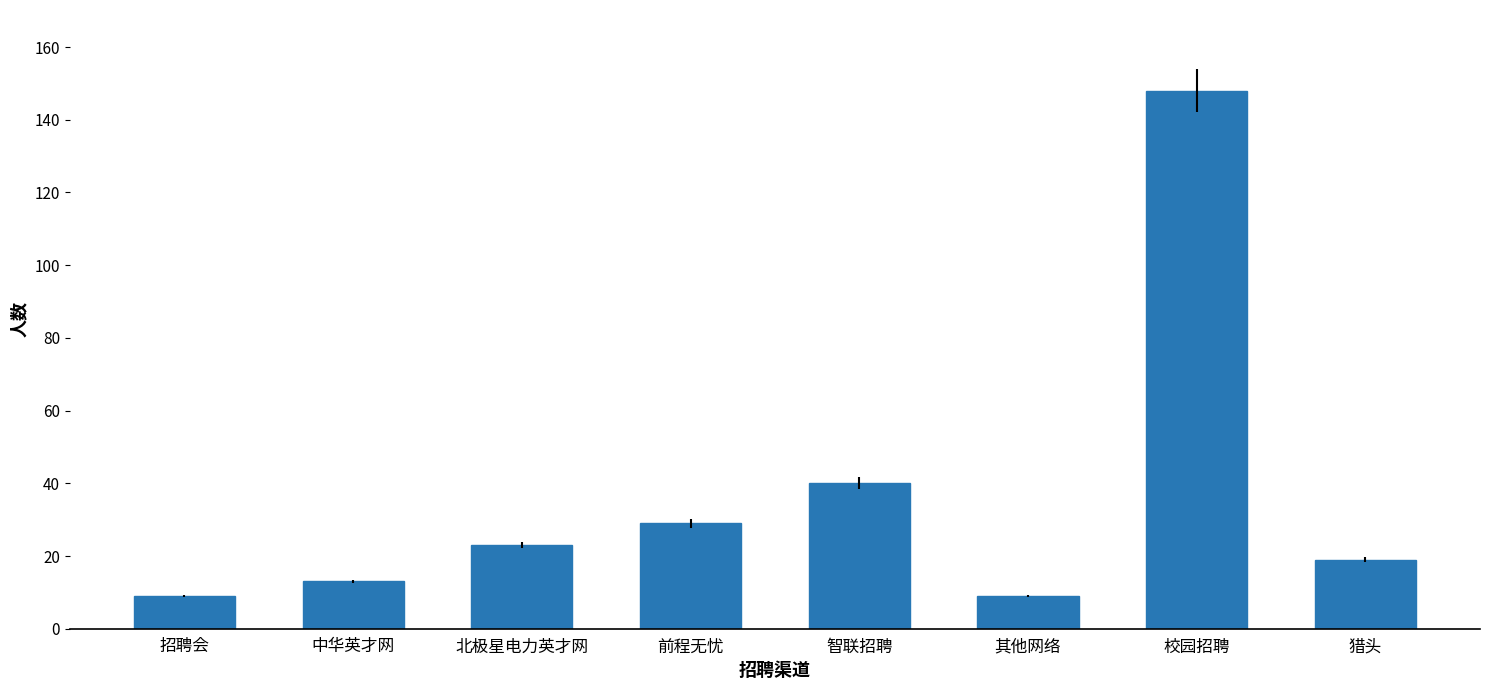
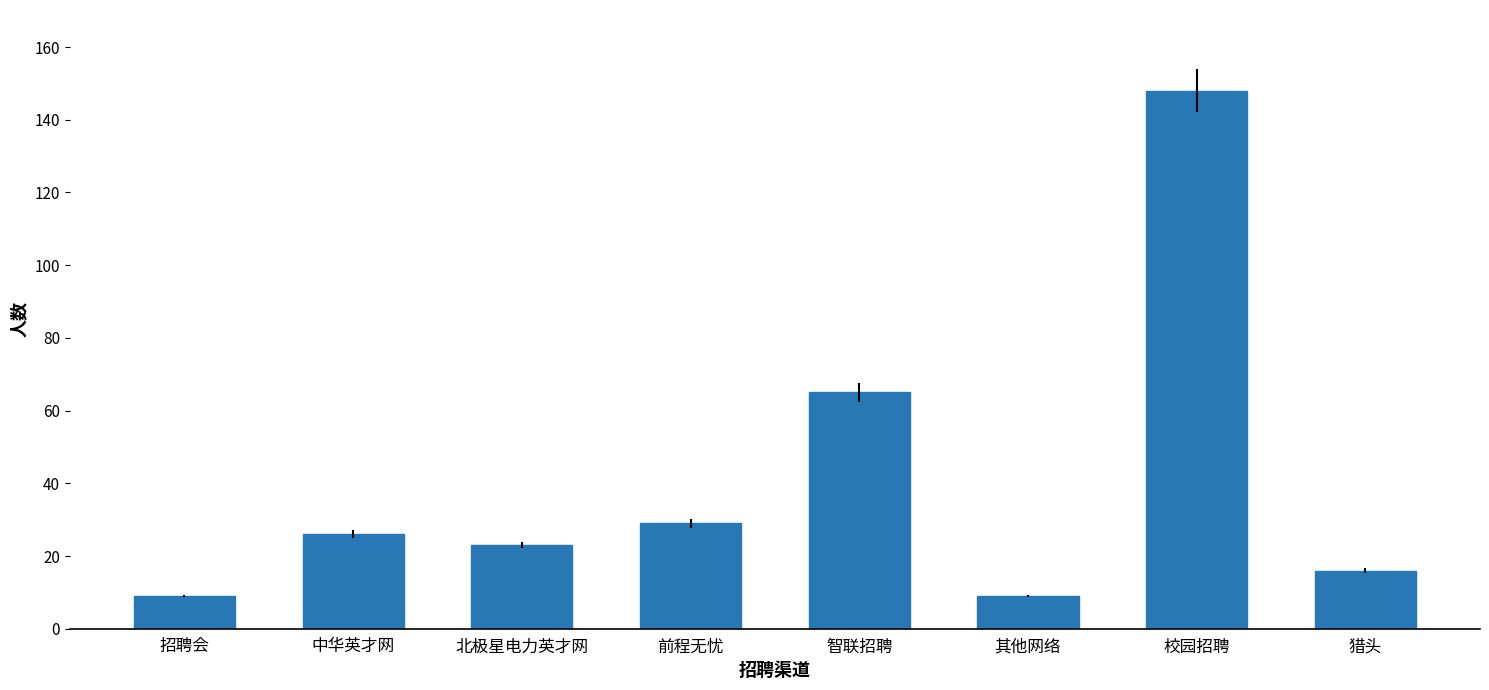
中华英才网: 13 -> 26
智联招聘: 40 -> 65
猎头: 19 -> 16
